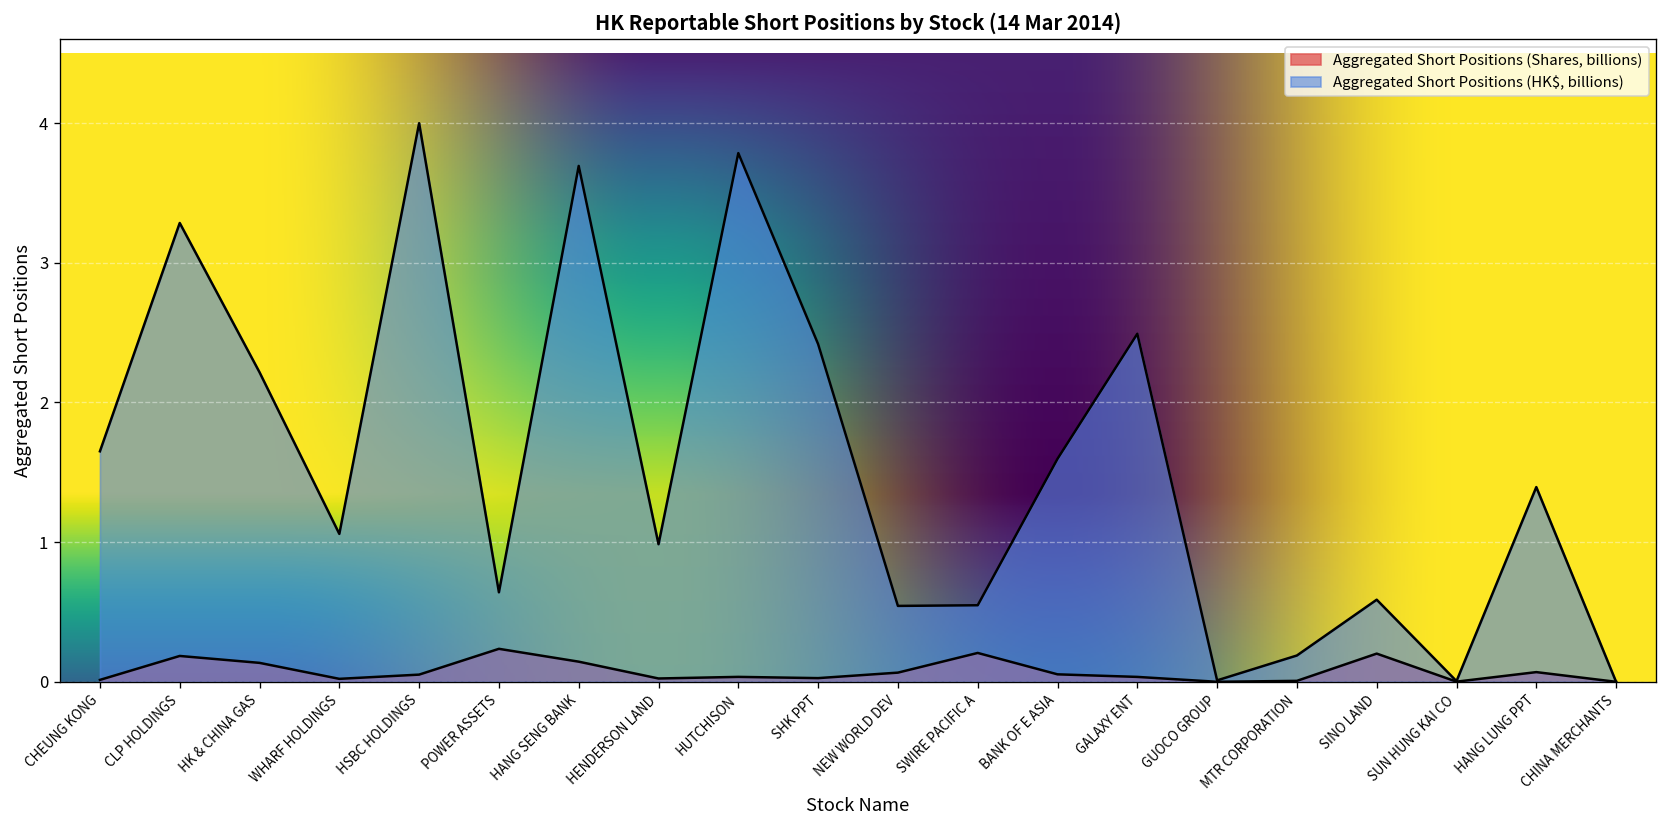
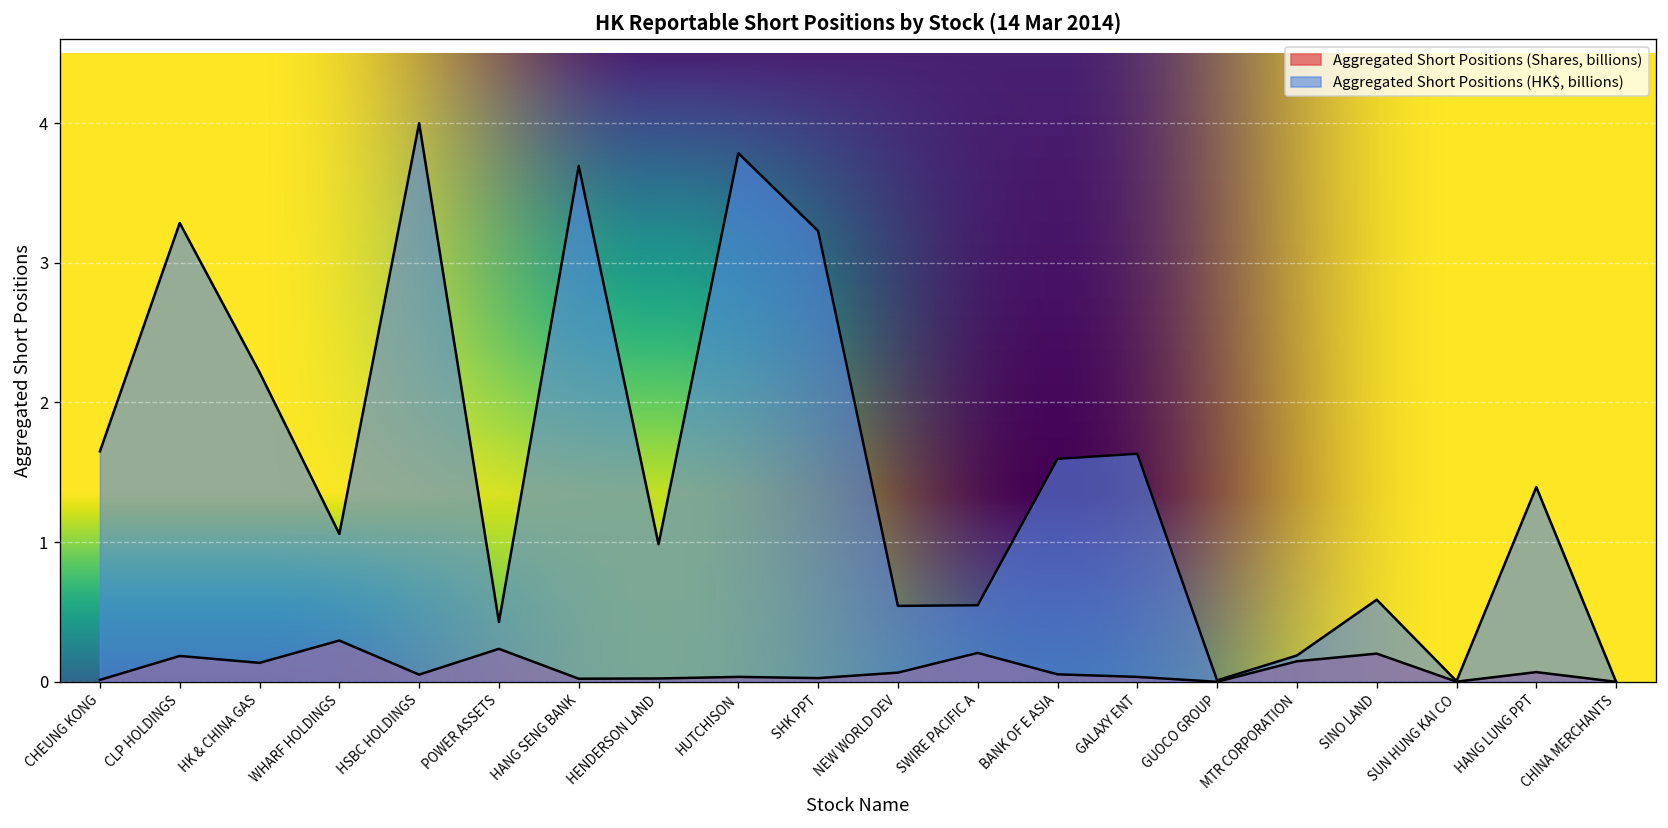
Aggregated Short Positions (Shares, billions), WHARF HOLDINGS: 0.02 -> 0.30
Aggregated Short Positions (HK$, billions), POWER ASSETS: 0.64 -> 0.43
Aggregated Short Positions (Shares, billions), HANG SENG BANK: 0.14 -> 0.02
Aggregated Short Positions (HK$, billions), SHK PPT: 2.42 -> 3.23
Aggregated Short Positions (HK$, billions), GALAXY ENT: 2.49 -> 1.63
Aggregated Short Positions (Shares, billions), MTR CORPORATION: 0.01 -> 0.15
